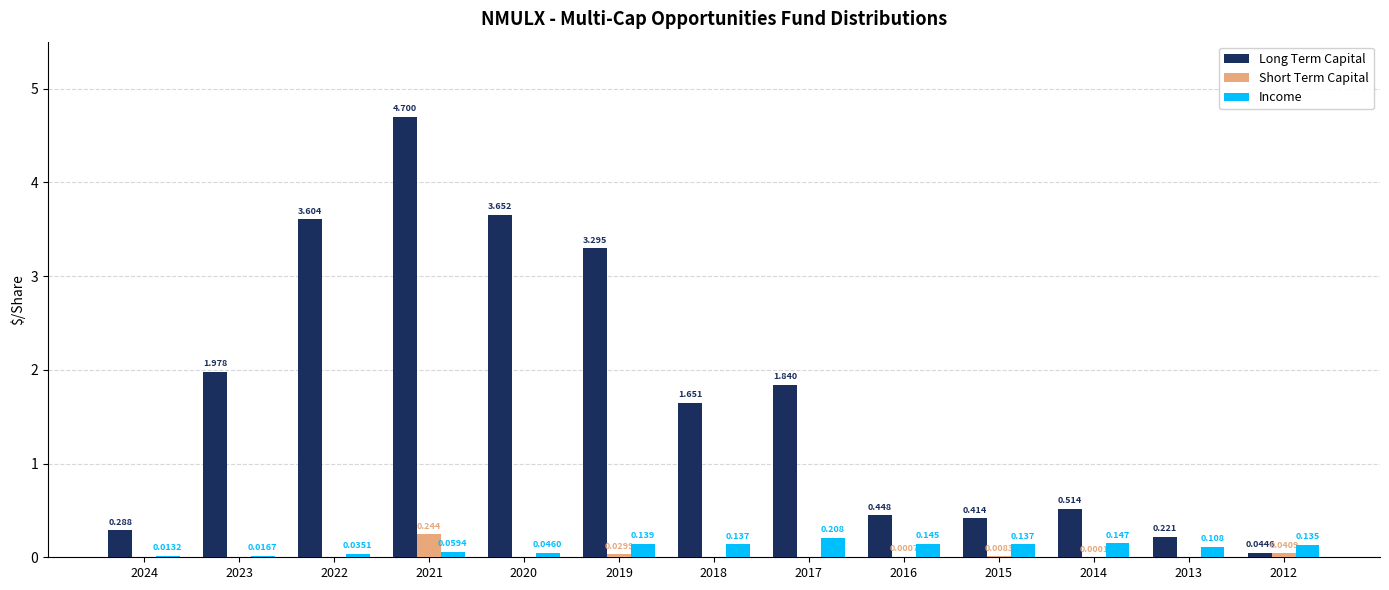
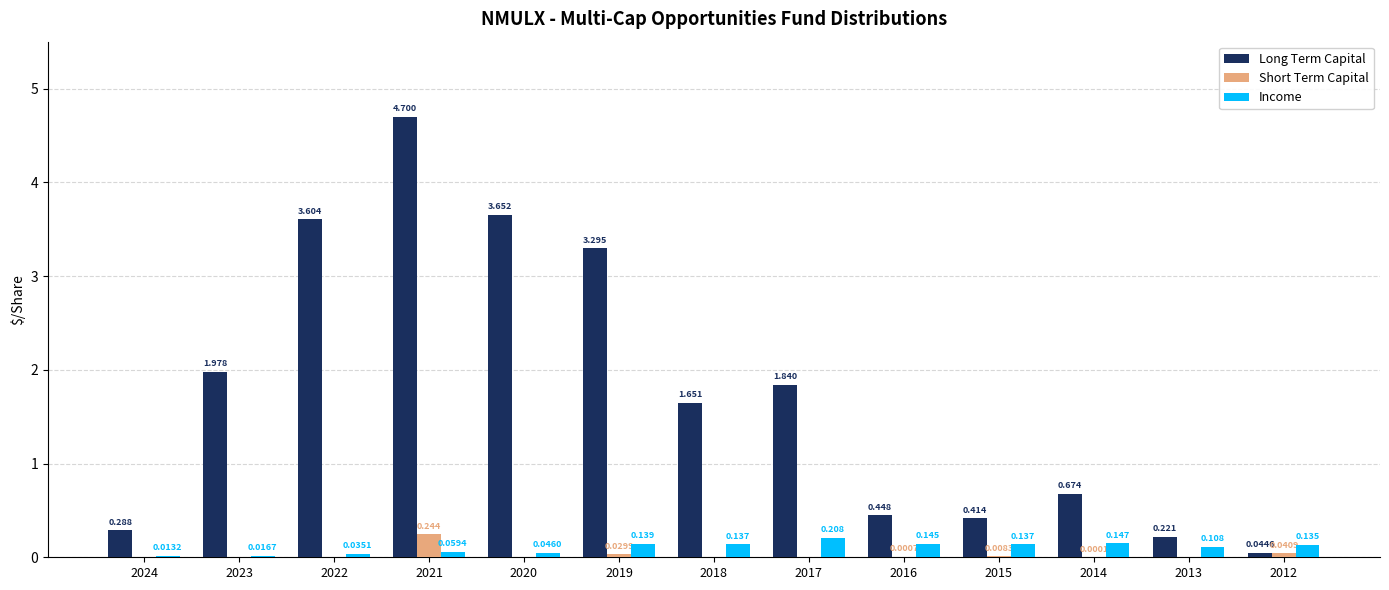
Long Term Capital, 2014: 0.514 -> 0.674
